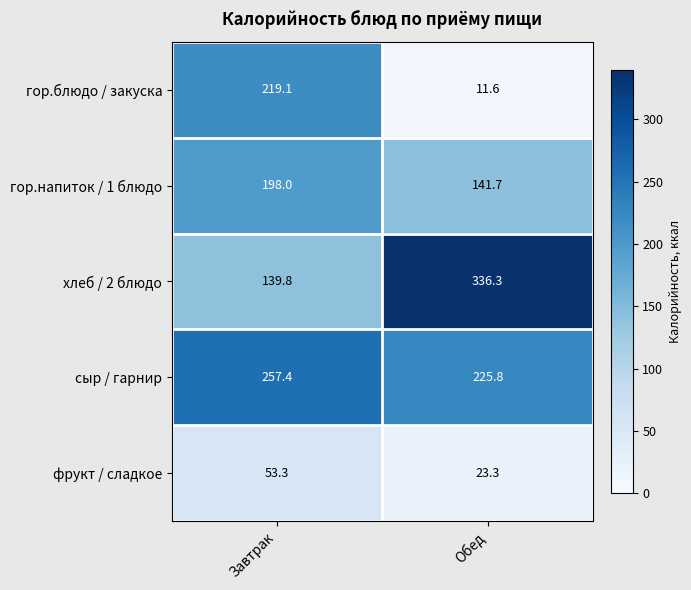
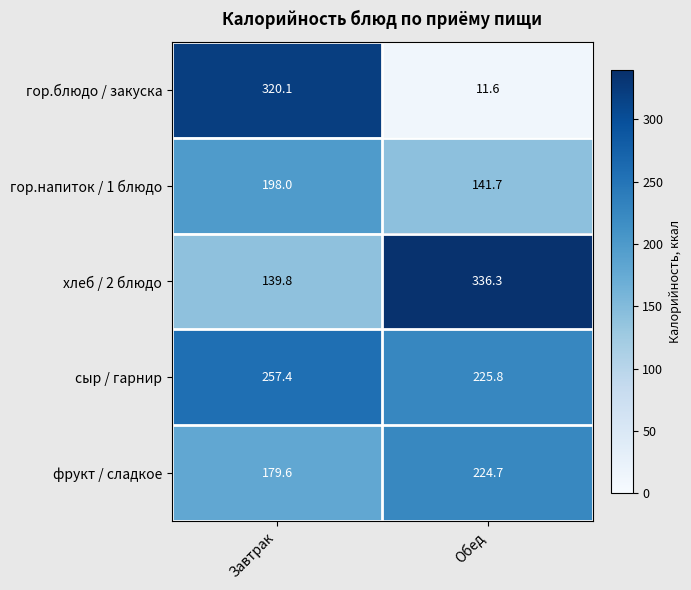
гор.блюдо / закуска, Завтрак: 219.1 -> 320.1
фрукт / сладкое, Завтрак: 53.3 -> 179.6
фрукт / сладкое, Обед: 23.3 -> 224.7
